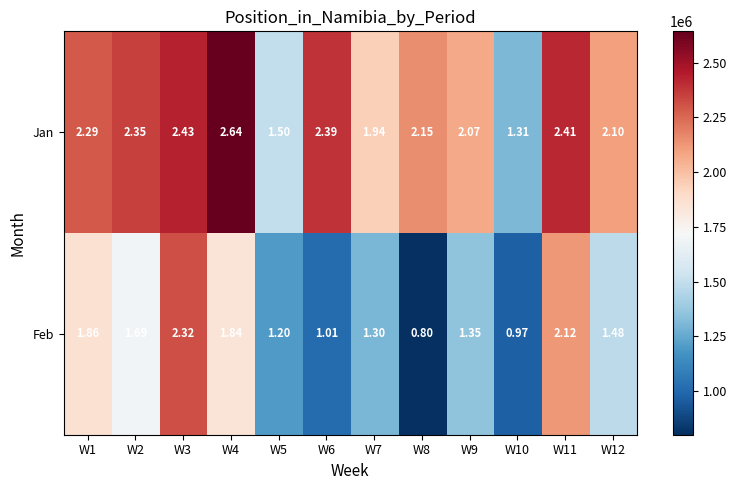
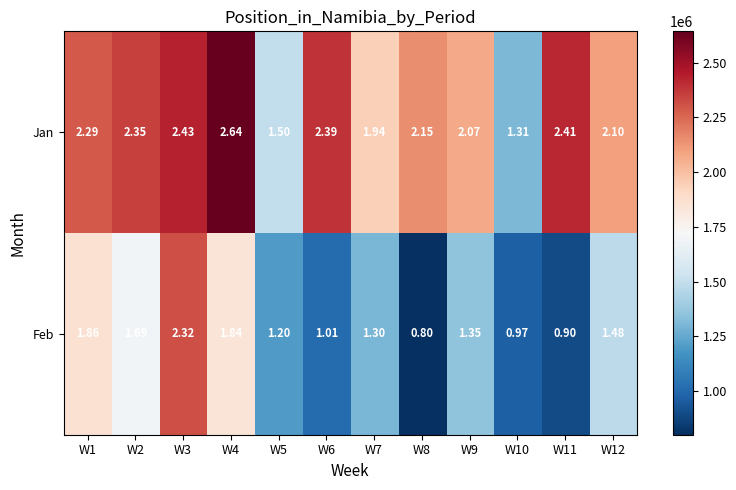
Feb, W11: 2.12 -> 0.90
